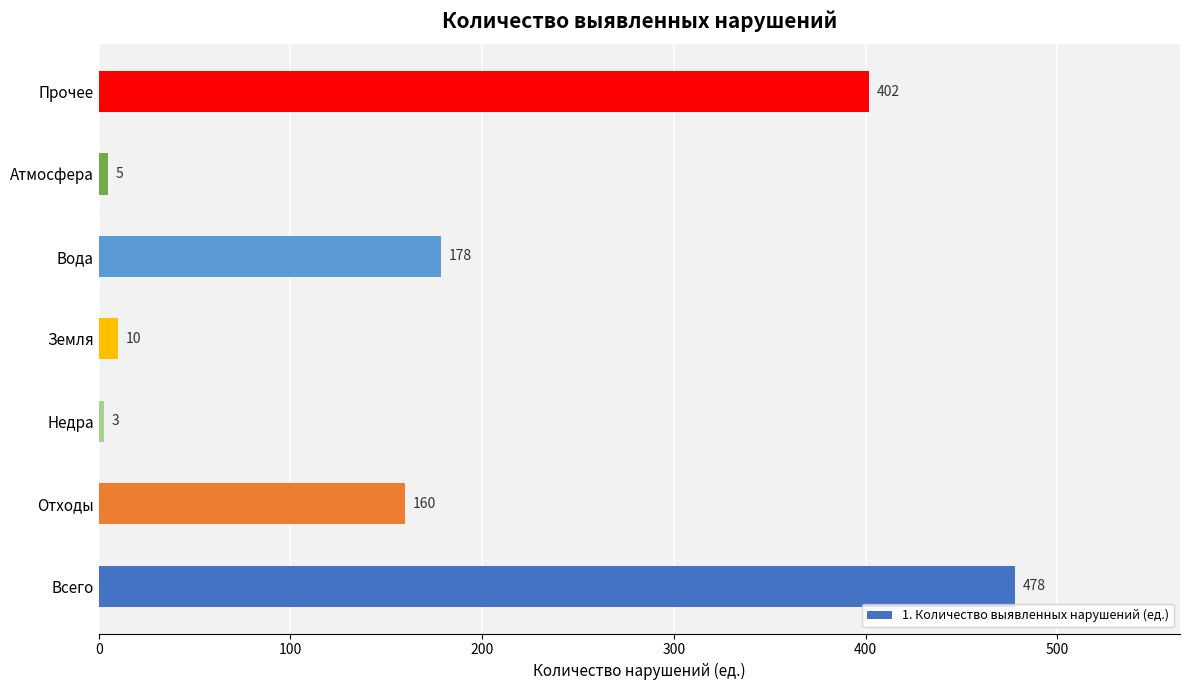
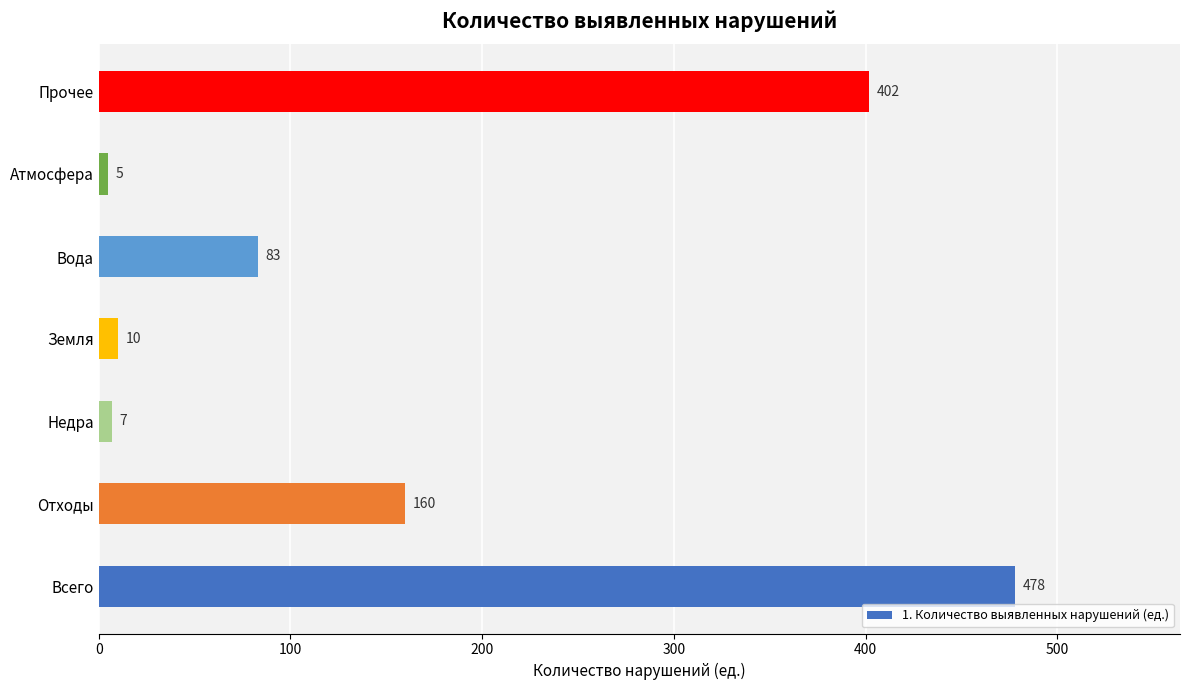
Вода: 178 -> 83
Недра: 3 -> 7
